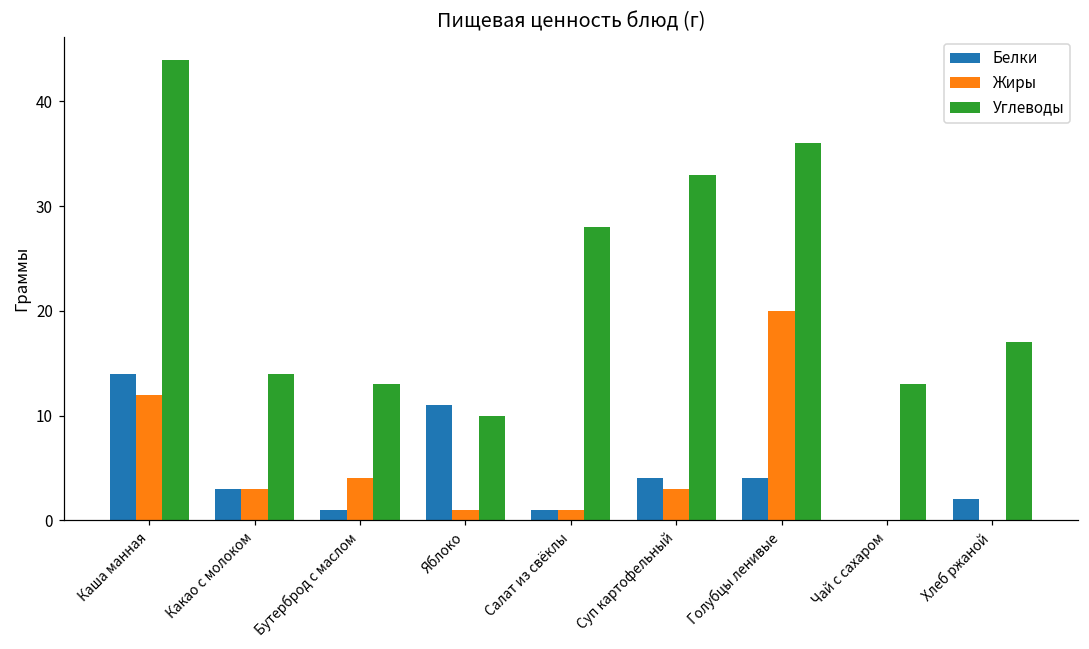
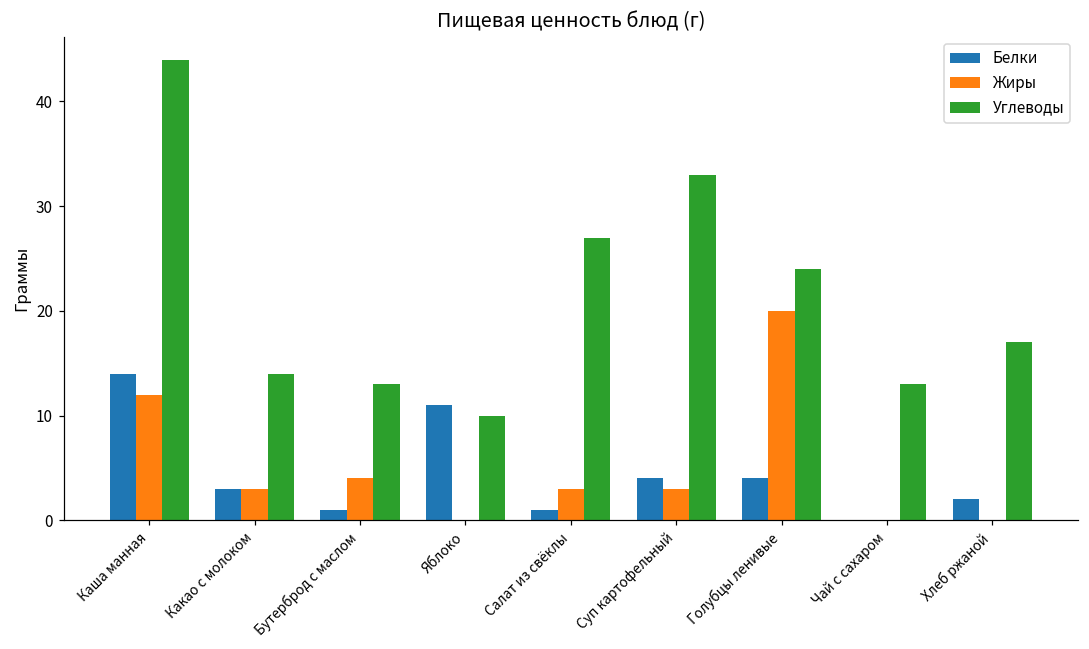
Жиры, Яблоко: 1 -> 0
Жиры, Салат из свёклы: 1 -> 3
Углеводы, Салат из свёклы: 28 -> 27
Углеводы, Голубцы ленивые: 36 -> 24
